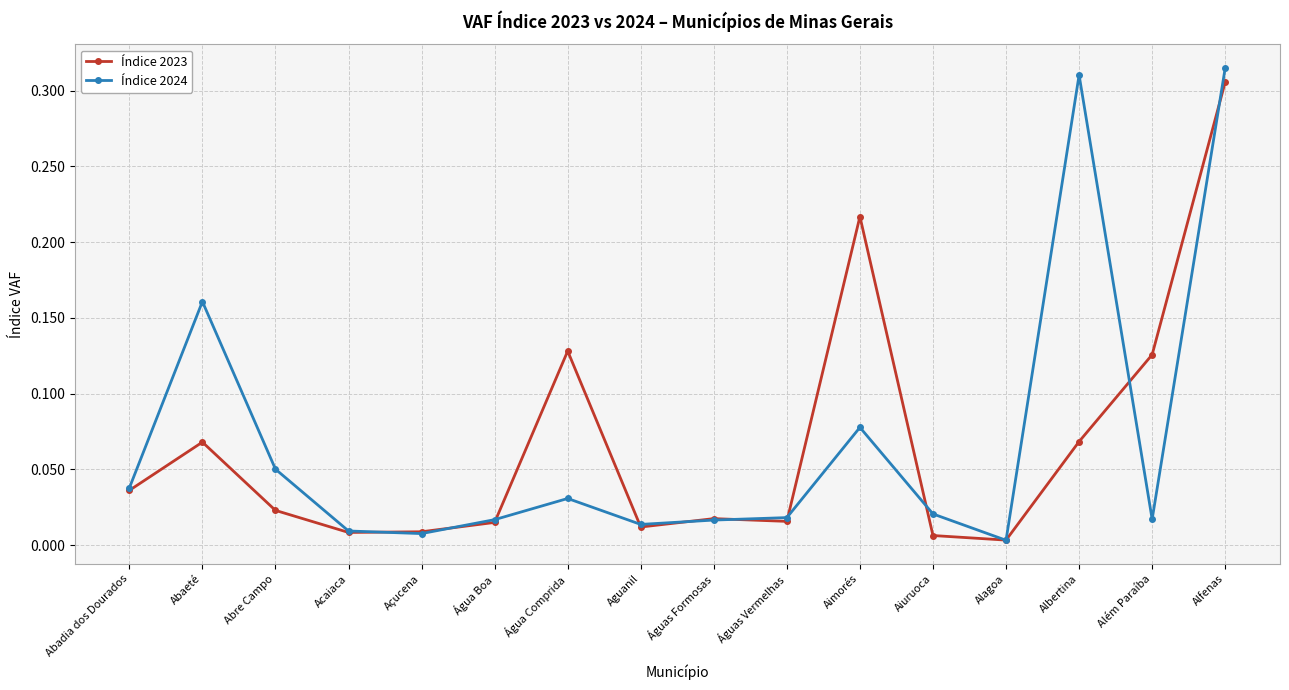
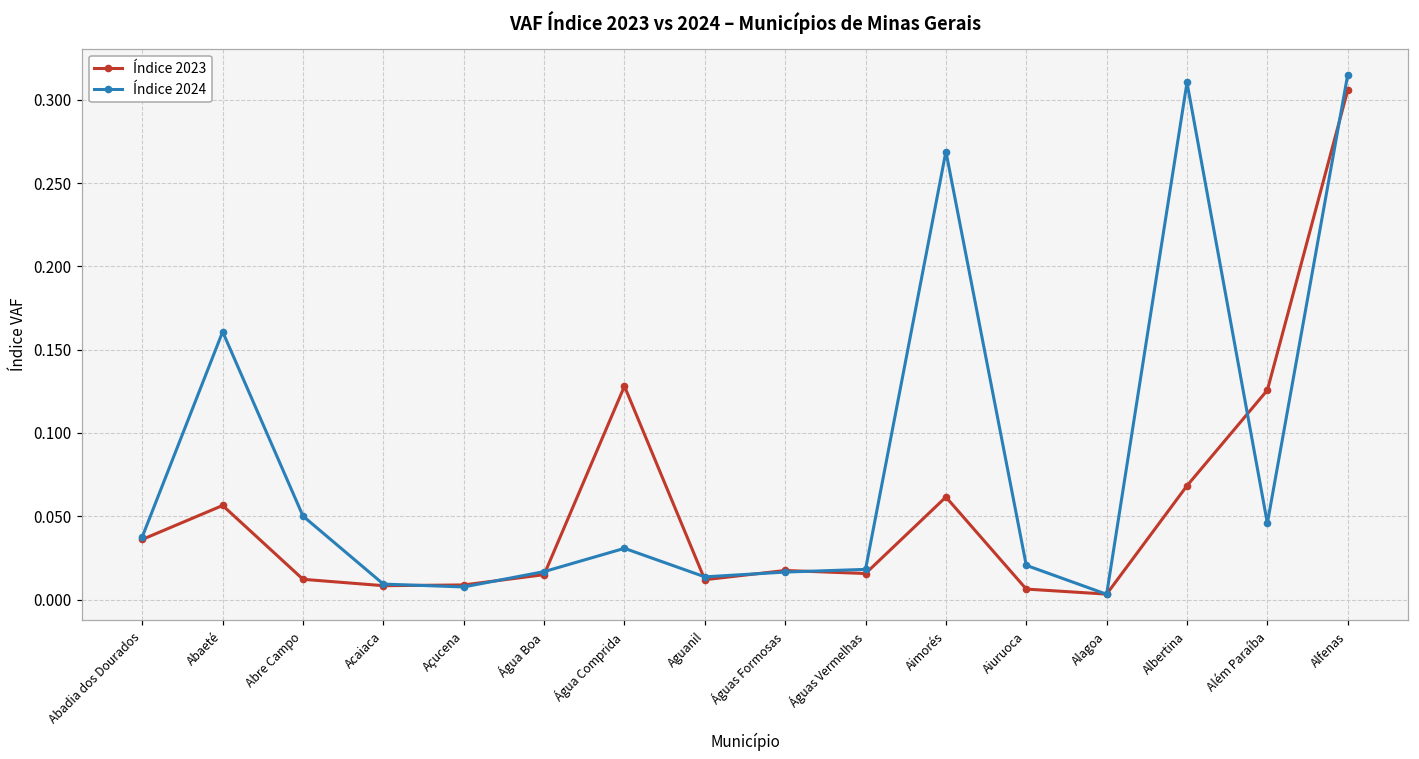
Índice 2023, Abaeté: 0.068 -> 0.056
Índice 2023, Abre Campo: 0.023 -> 0.012
Índice 2023, Aimorés: 0.217 -> 0.062
Índice 2024, Aimorés: 0.078 -> 0.269
Índice 2024, Além Paraíba: 0.017 -> 0.046
